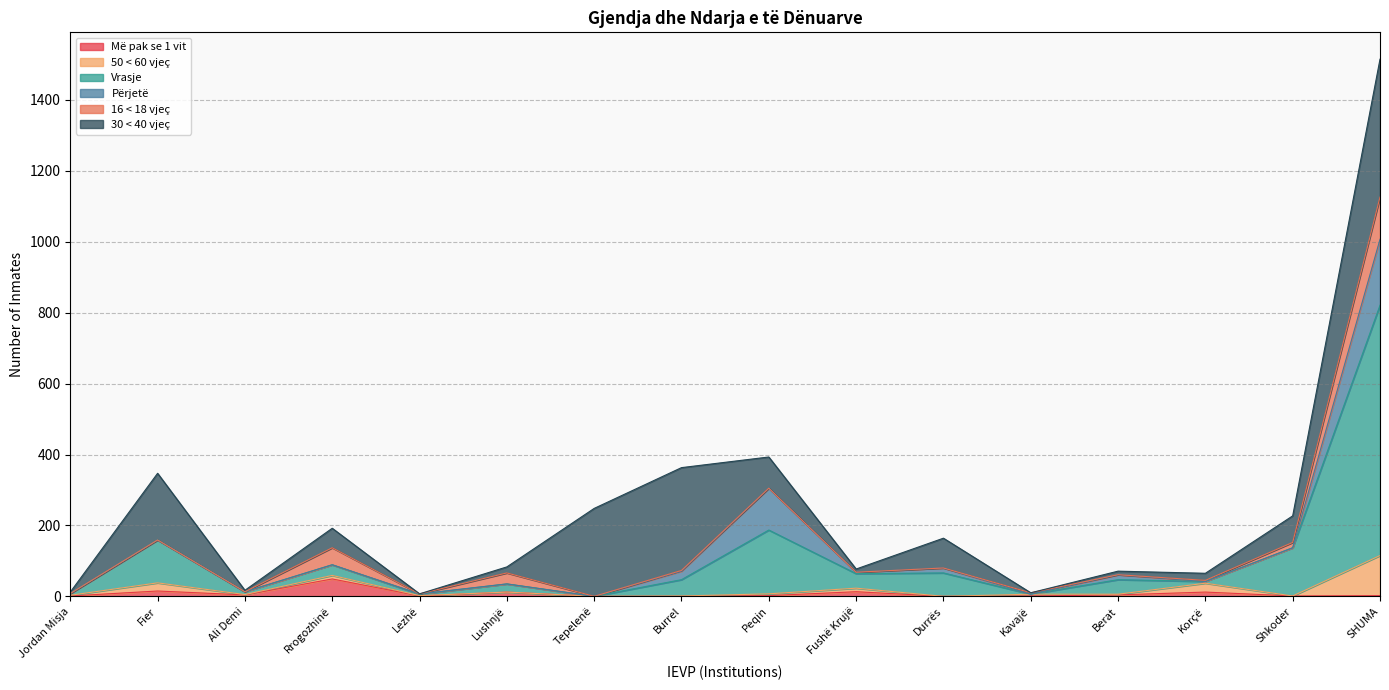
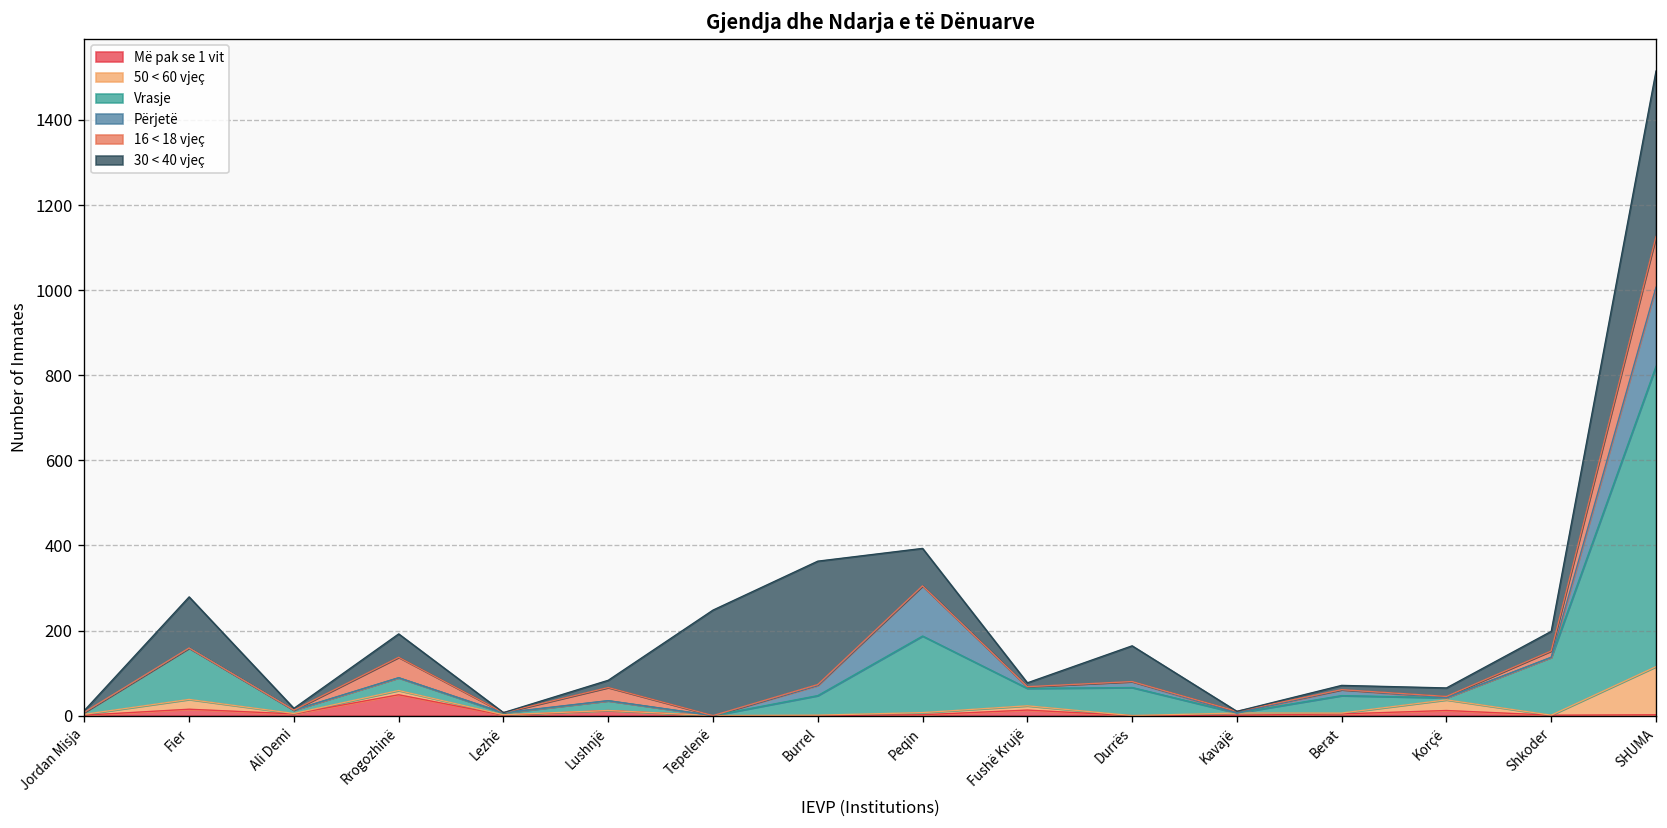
30 < 40 vjeç, Fier: 190 -> 120
30 < 40 vjeç, Shkoder: 80 -> 50
